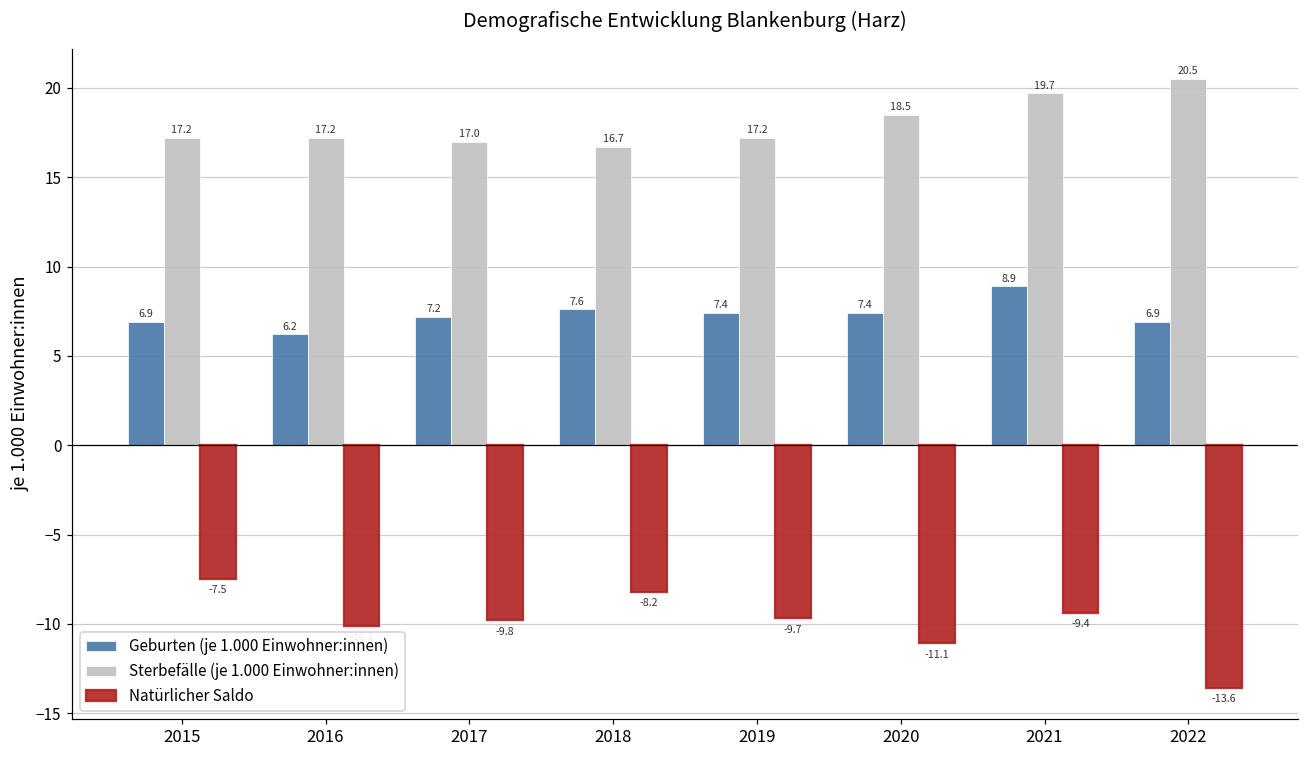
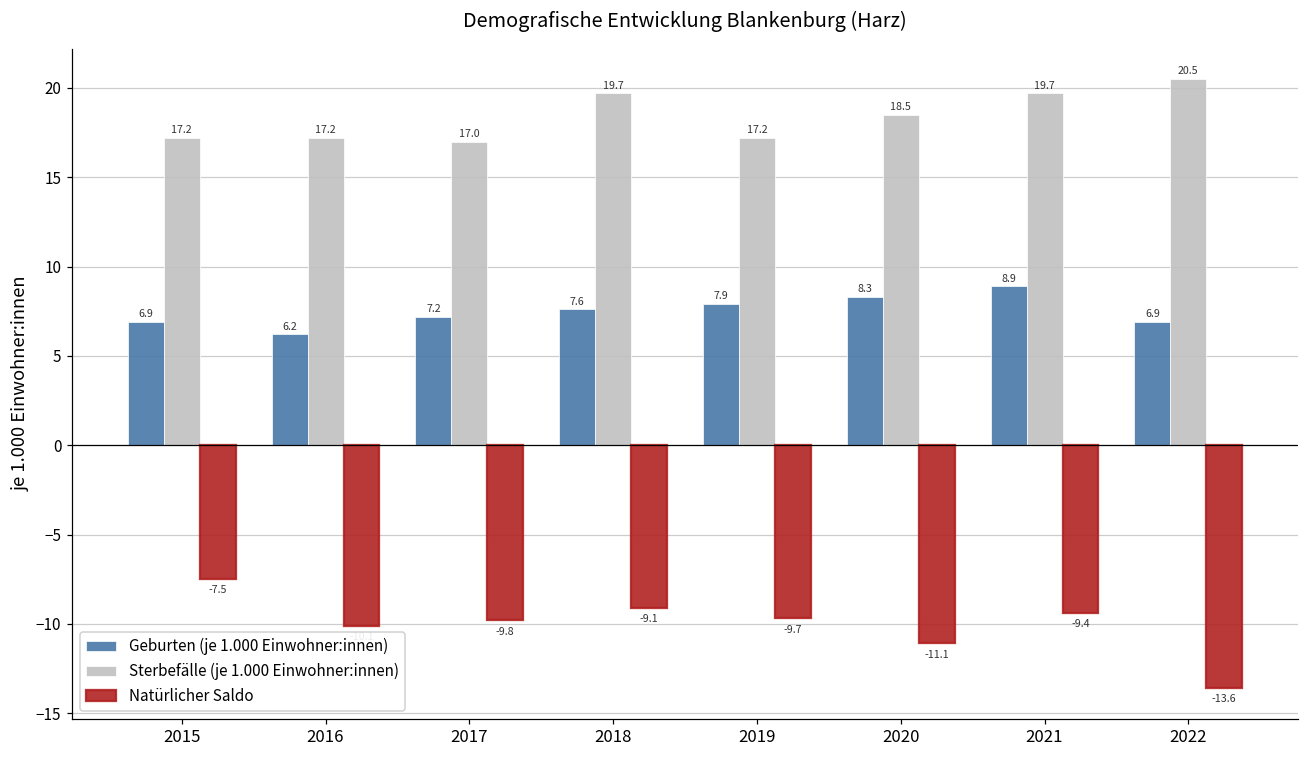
Sterbefälle (je 1.000 Einwohner:innen), 2018: 16.7 -> 19.7
Natürlicher Saldo, 2018: -8.2 -> -9.1
Geburten (je 1.000 Einwohner:innen), 2019: 7.4 -> 7.9
Geburten (je 1.000 Einwohner:innen), 2020: 7.4 -> 8.3
